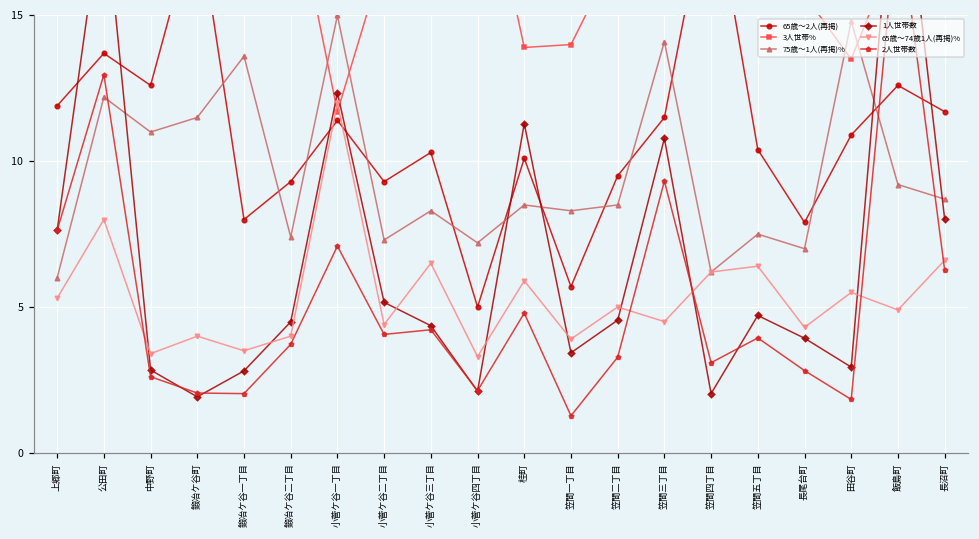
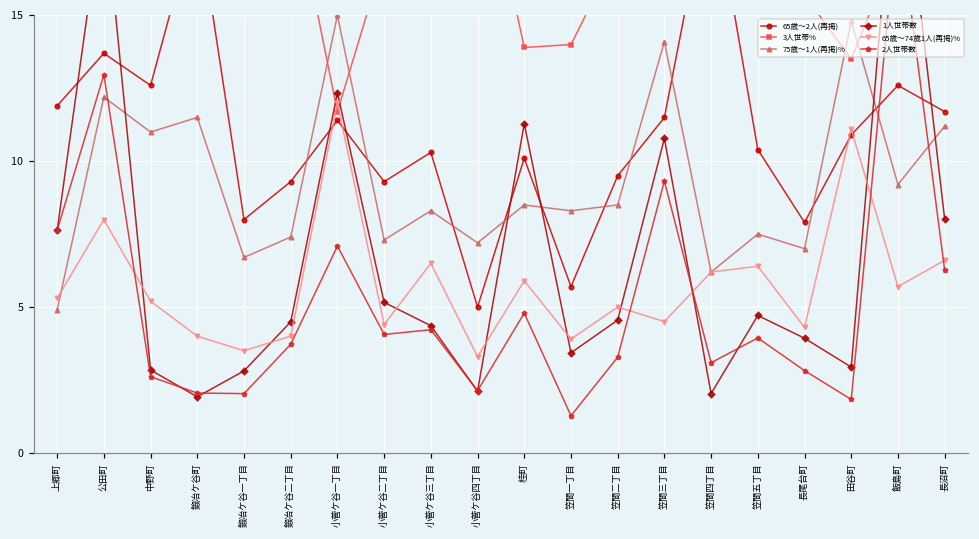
75歳～1人(再掲)%, 上郷町: 6.0 -> 4.9
65歳～74歳1人(再掲)%, 中野町: 3.4 -> 5.2
75歳～1人(再掲)%, 鍛冶ケ谷一丁目: 13.6 -> 6.7
65歳～74歳1人(再掲)%, 田谷町: 5.5 -> 11.1
65歳～74歳1人(再掲)%, 飯島町: 4.9 -> 5.7
75歳～1人(再掲)%, 長沼町: 8.7 -> 11.2
